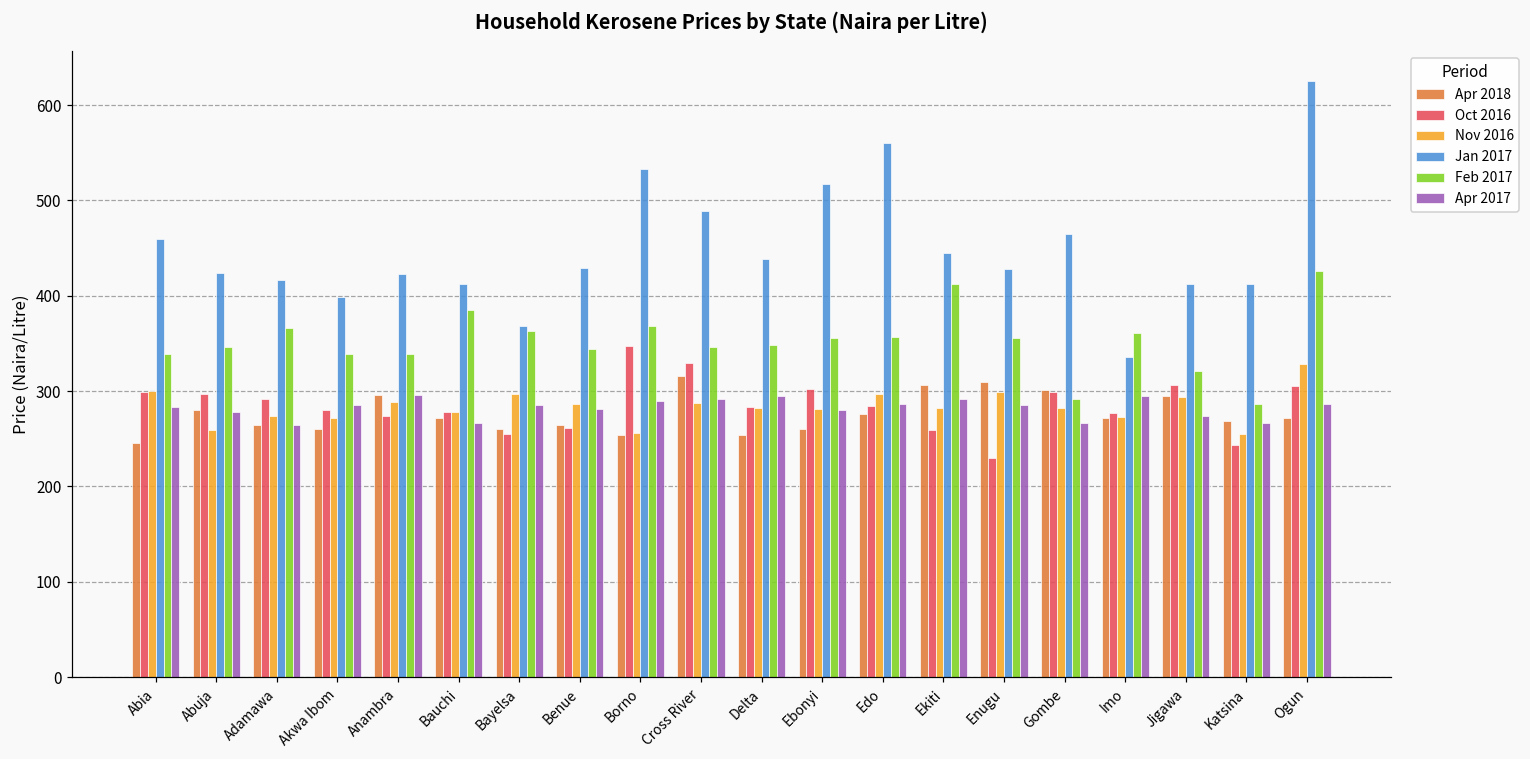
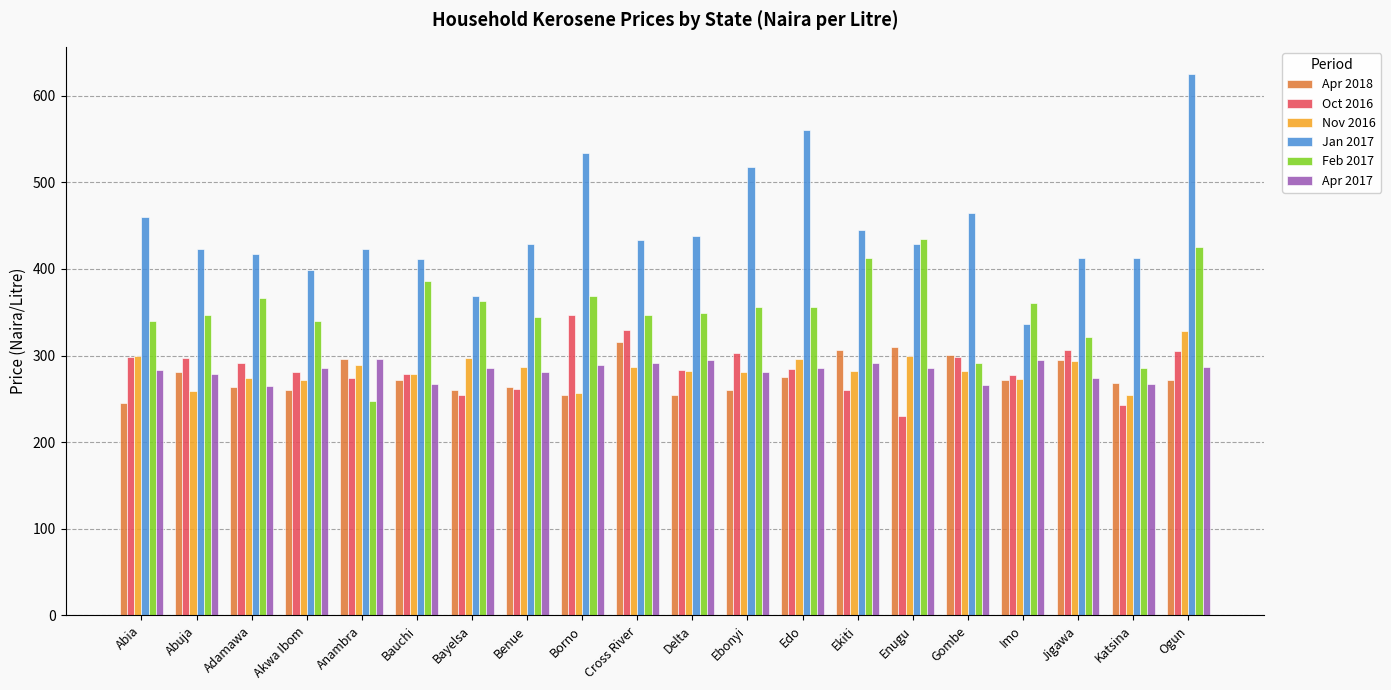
Feb 2017, Anambra: 340 -> 250
Jan 2017, Cross River: 490 -> 430
Feb 2017, Enugu: 360 -> 430
